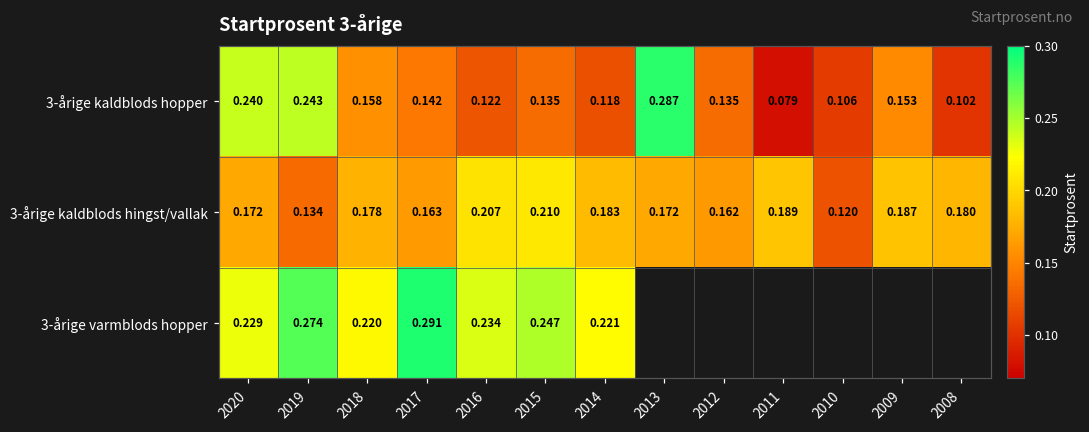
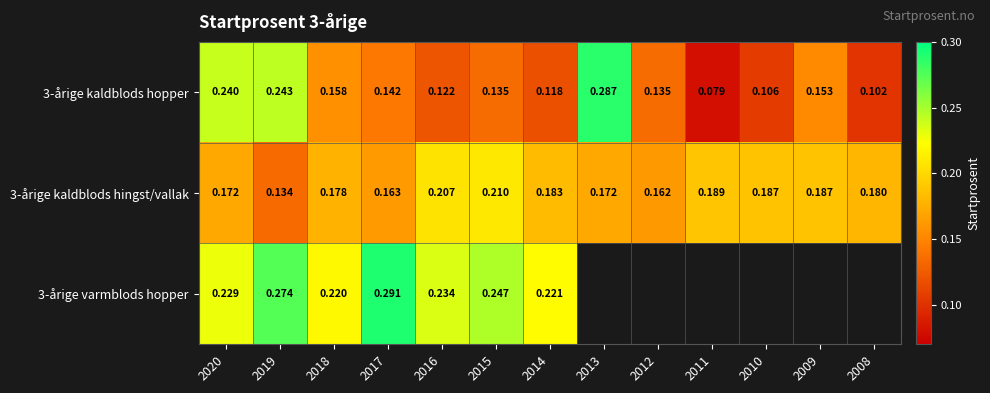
3-årige kaldblods hingst/vallak, 2010: 0.120 -> 0.187
